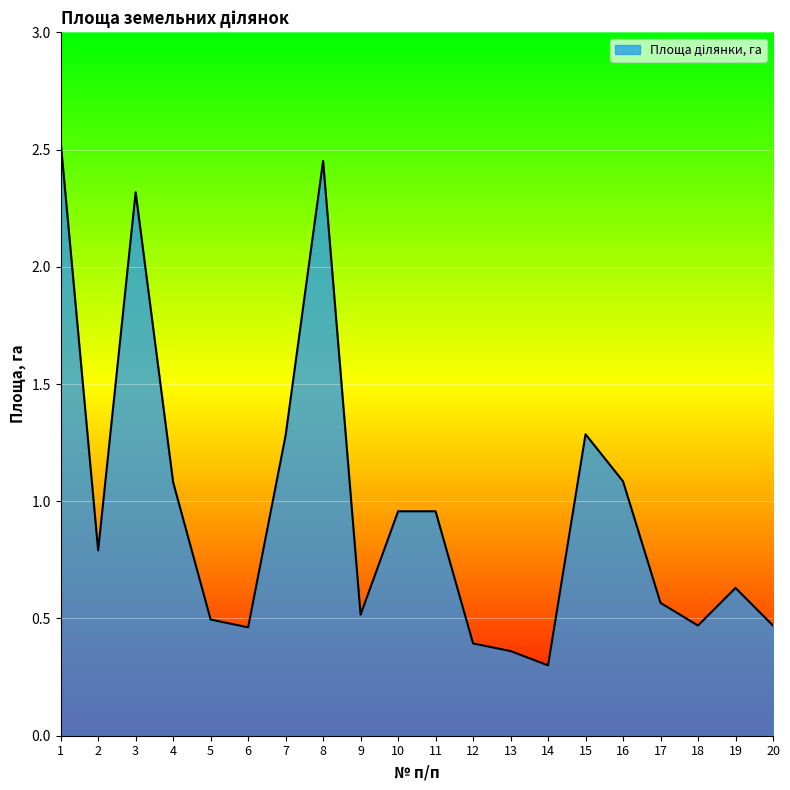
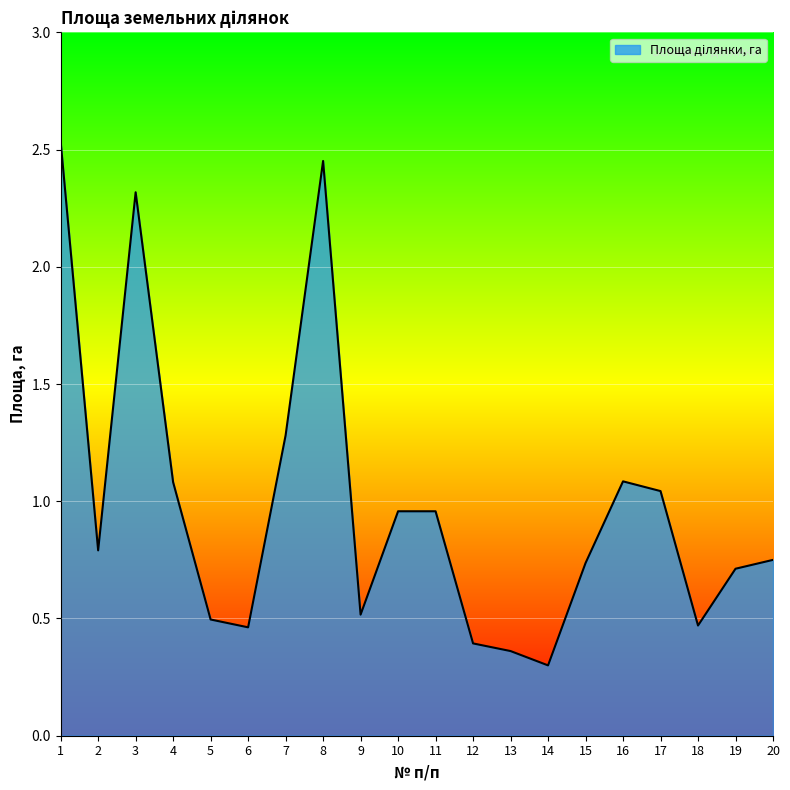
15: 1.29 -> 0.74
17: 0.57 -> 1.04
19: 0.63 -> 0.71
20: 0.47 -> 0.75
